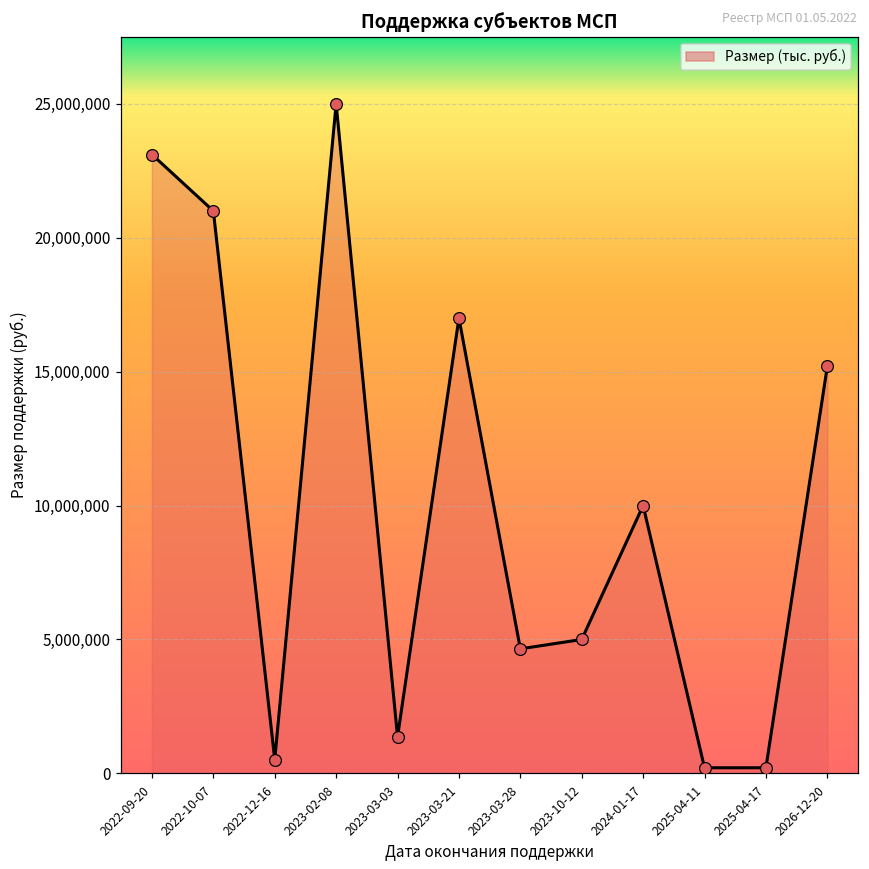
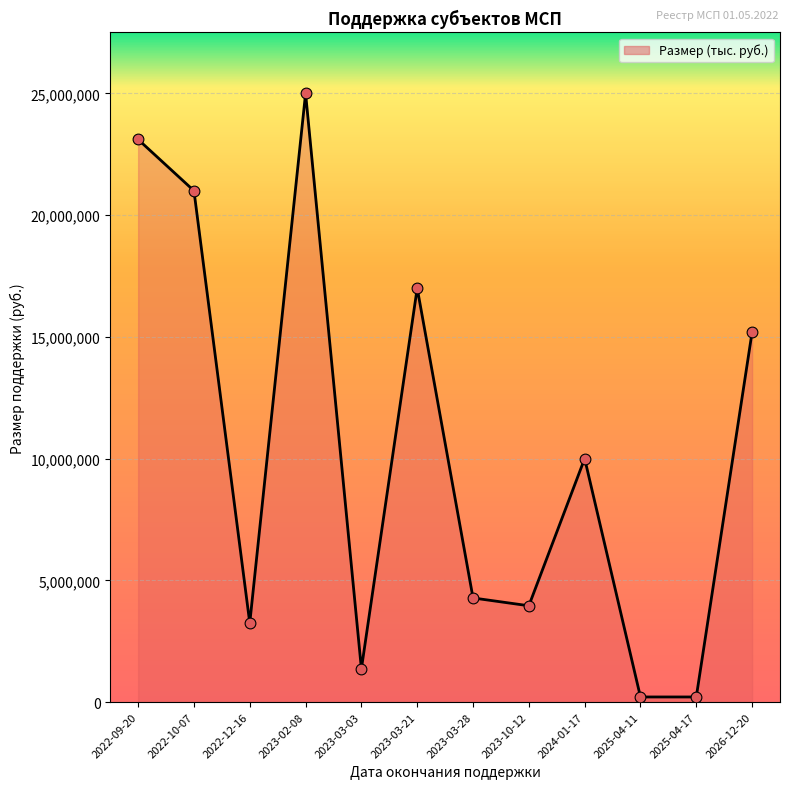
2022-12-16: 500,000 -> 3,200,000
2023-03-28: 4,700,000 -> 4,300,000
2023-10-12: 5,000,000 -> 4,000,000
